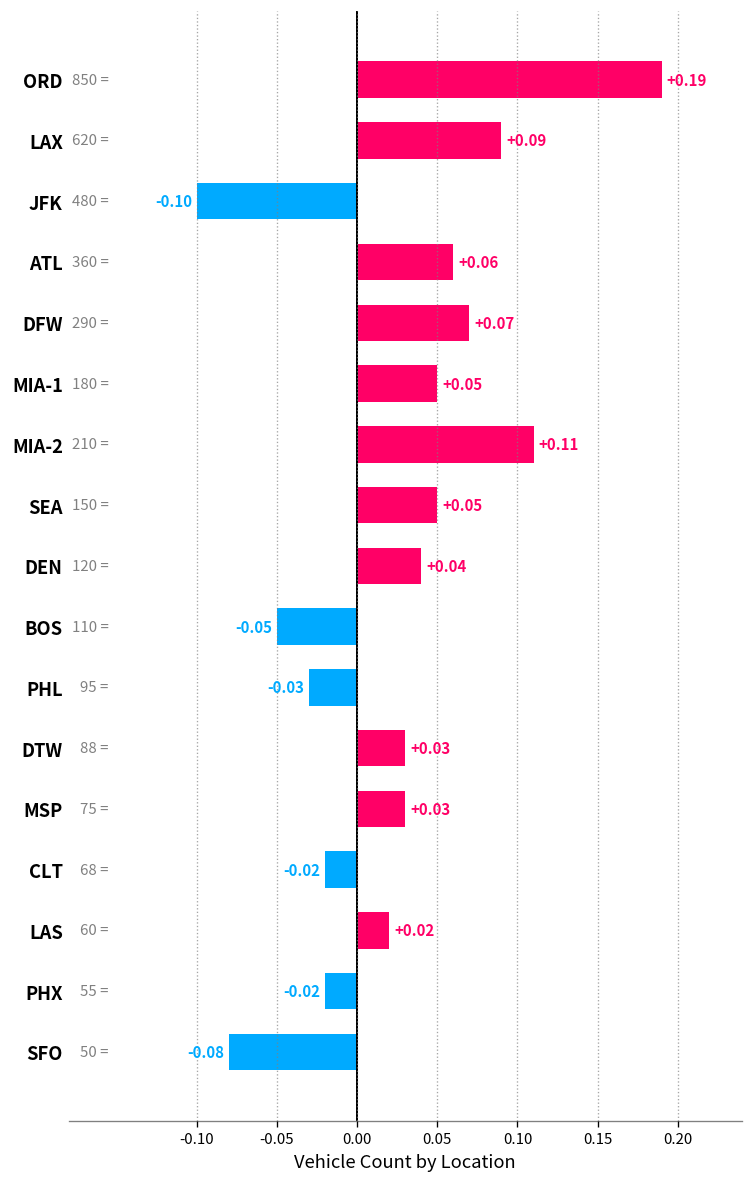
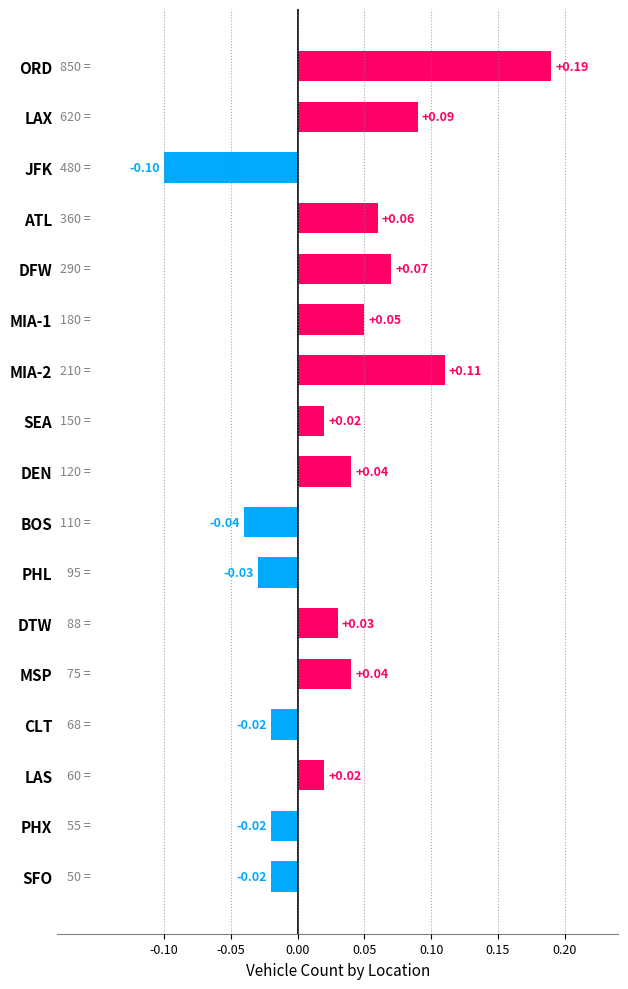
SEA: +0.05 -> +0.02
BOS: -0.05 -> -0.04
MSP: +0.03 -> +0.04
SFO: -0.08 -> -0.02
